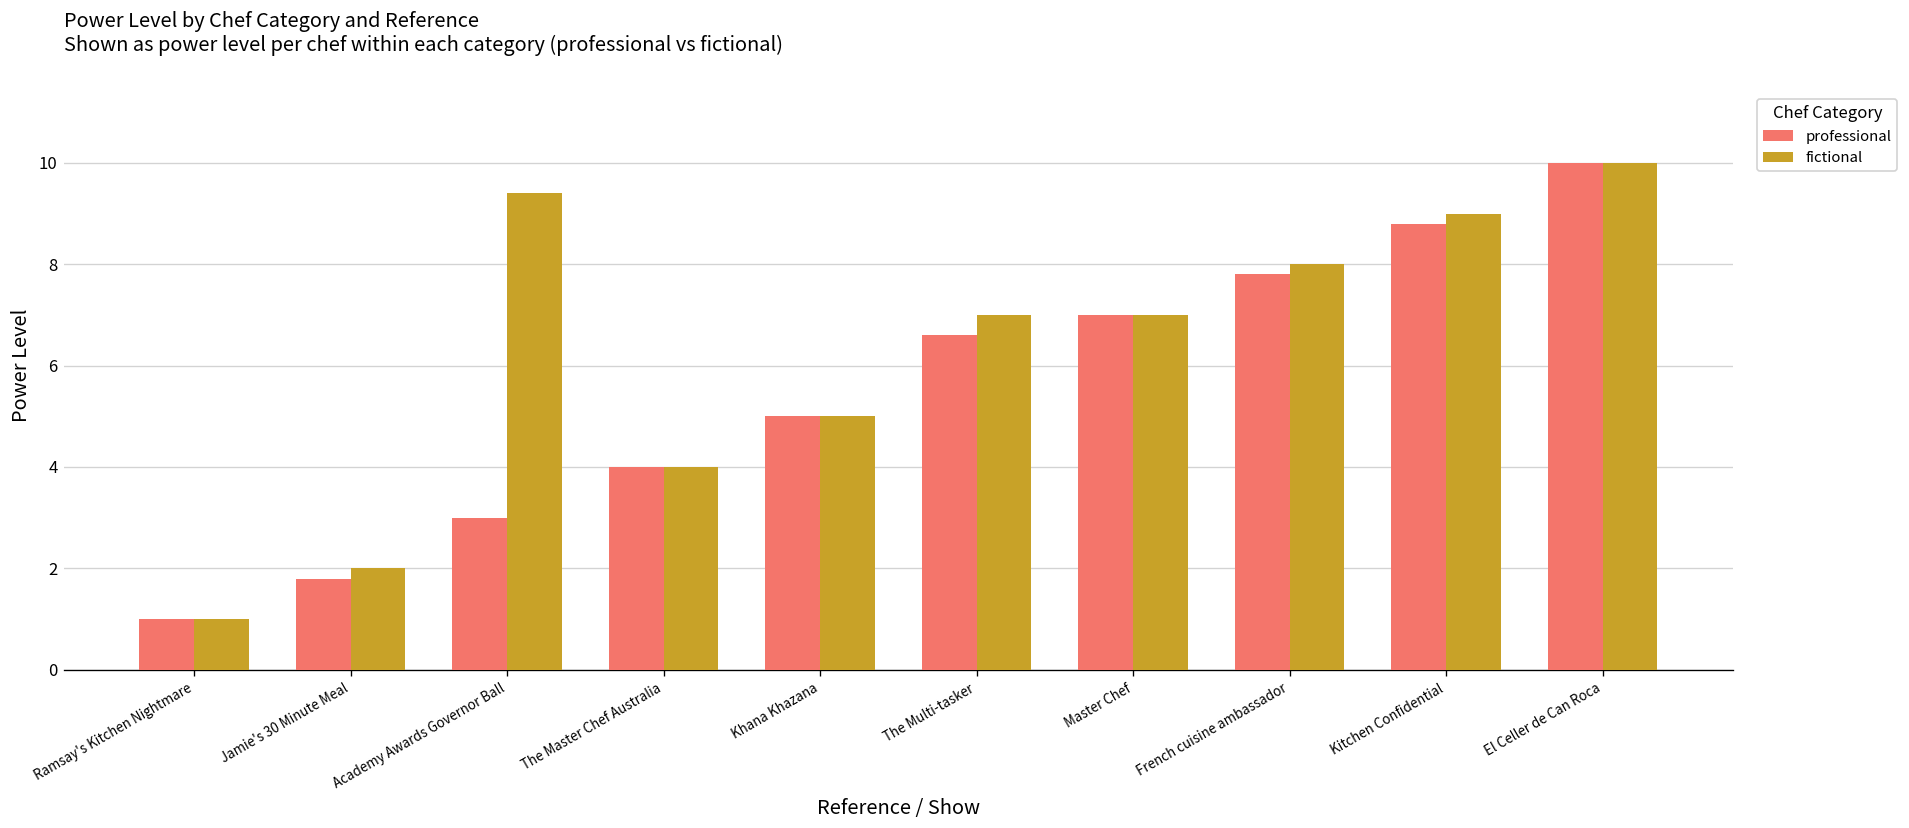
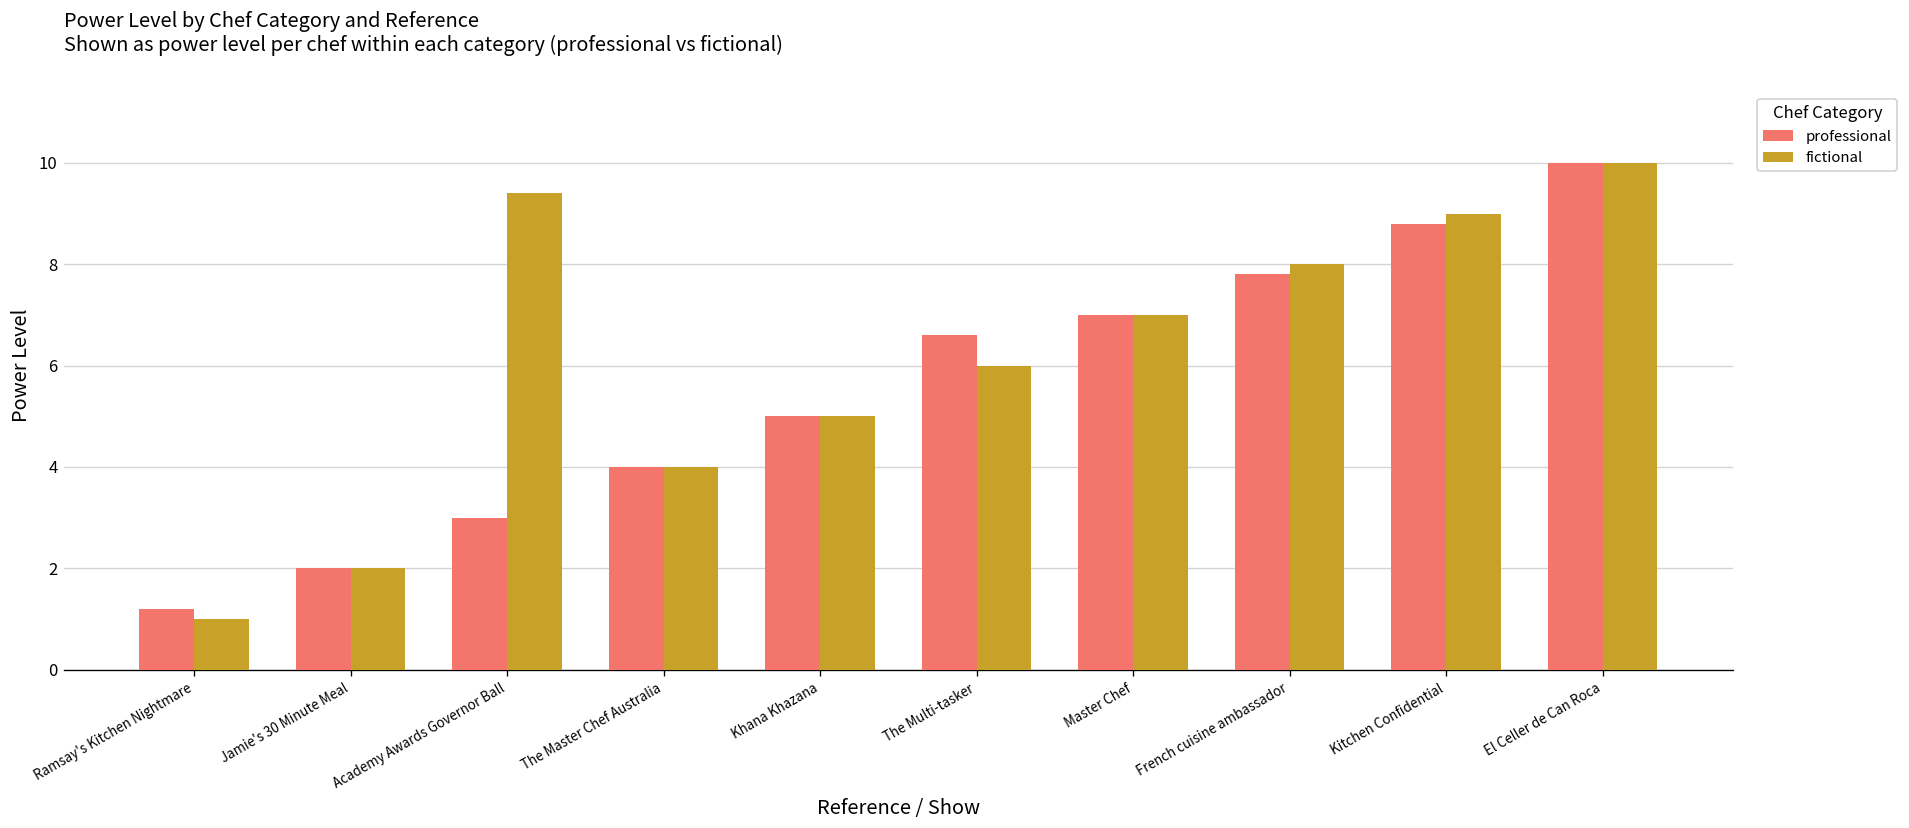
professional, Ramsay's Kitchen Nightmare: 1.0 -> 1.2
professional, Jamie's 30 Minute Meal: 1.8 -> 2.0
fictional, The Multi-tasker: 7 -> 6
